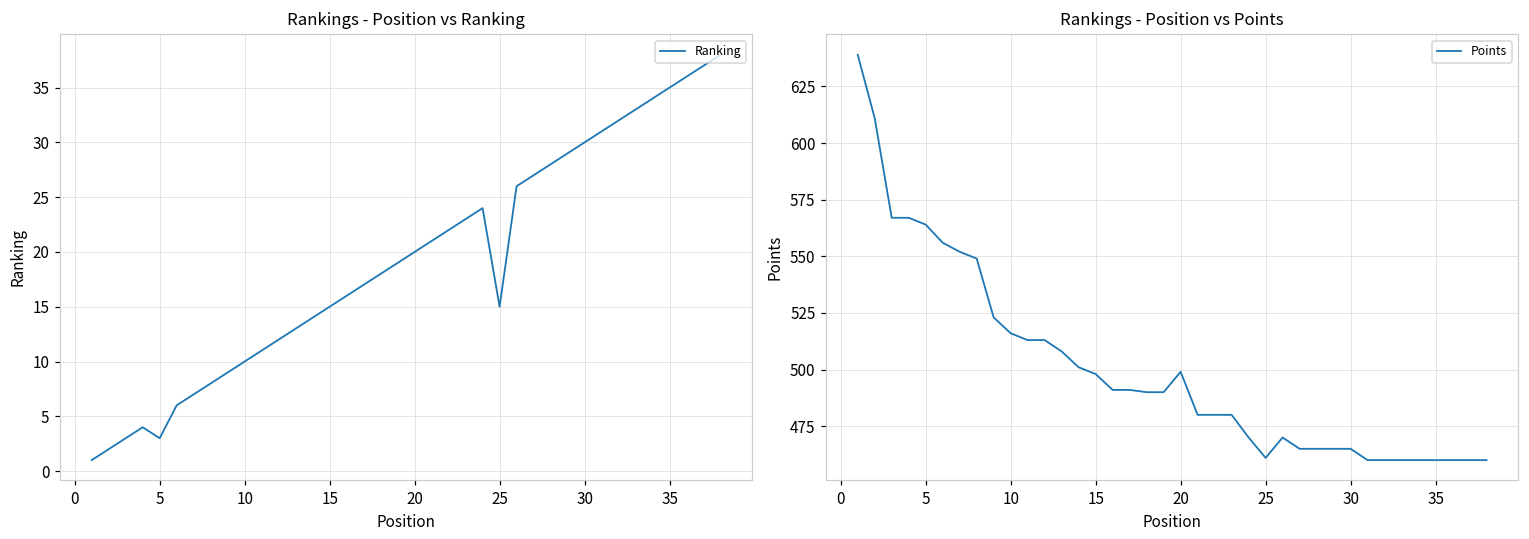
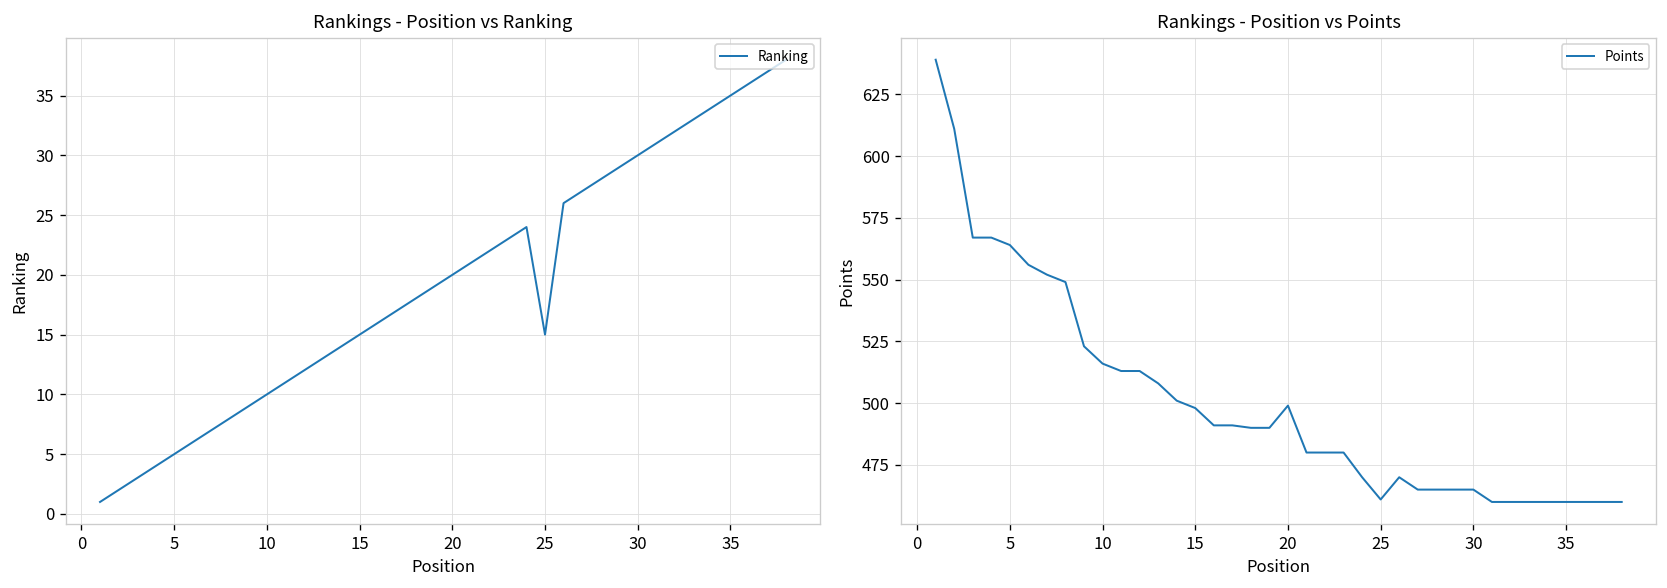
Rankings - Position vs Ranking, 5: 3 -> 5
